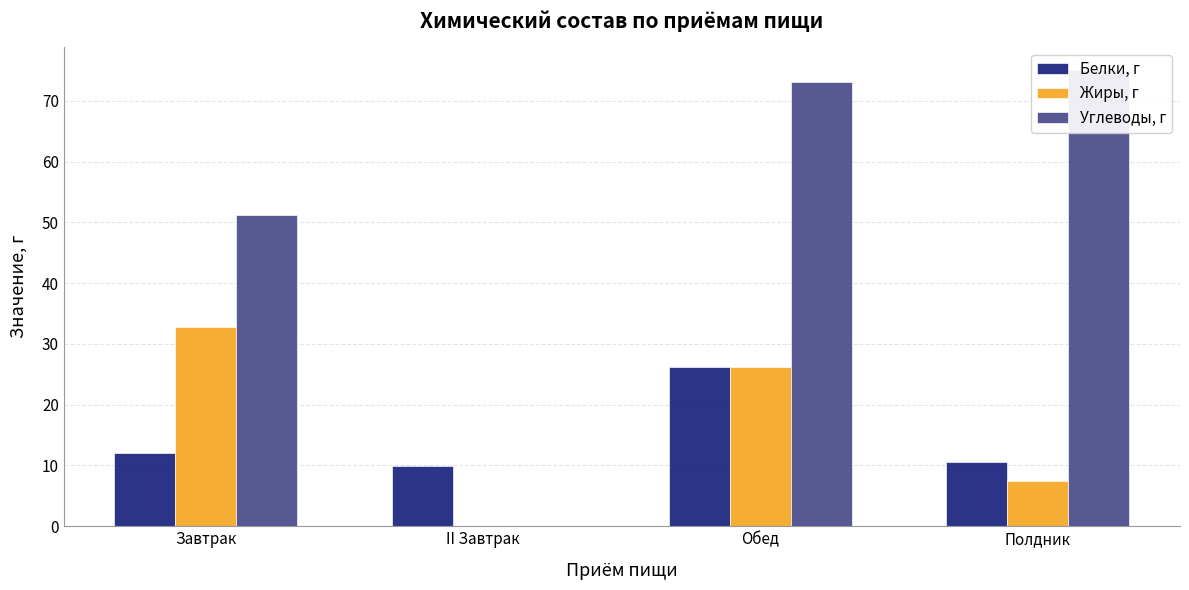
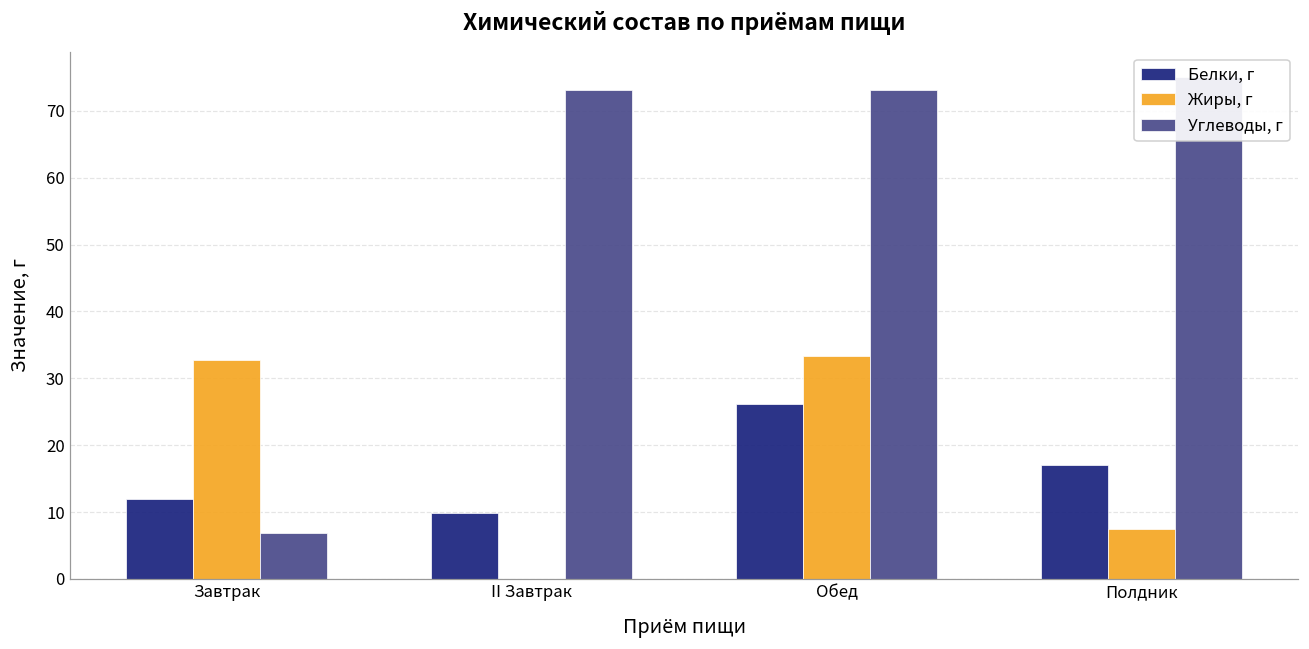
Углеводы, г, Завтрак: 51 -> 7
Углеводы, г, II Завтрак: 0 -> 73
Жиры, г, Обед: 26 -> 33
Белки, г, Полдник: 11 -> 17
